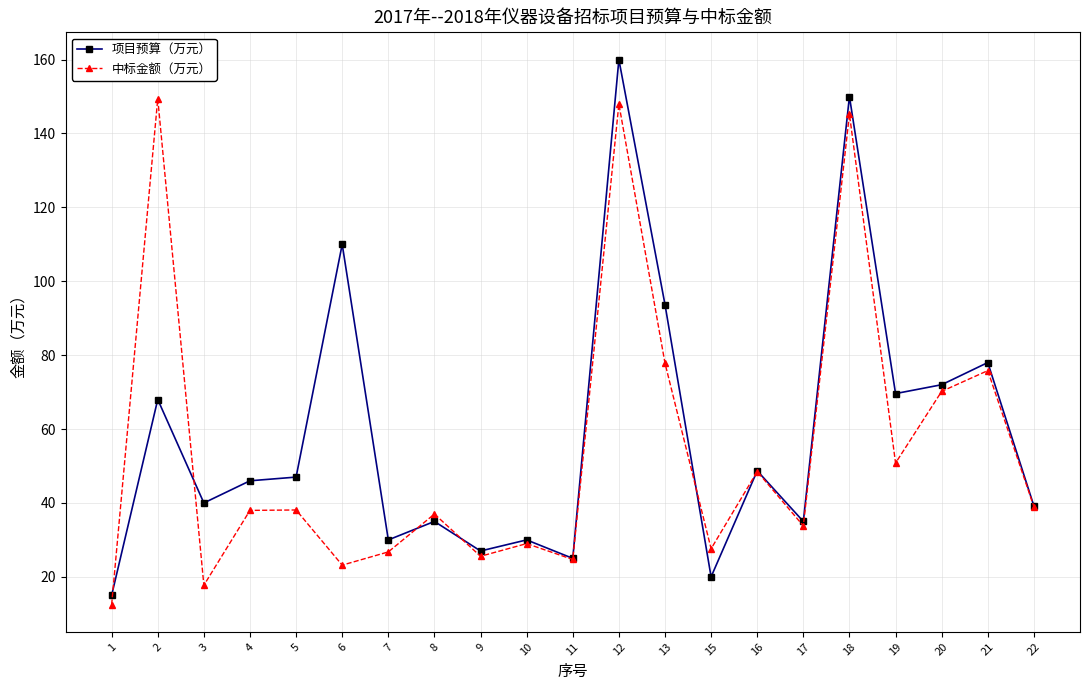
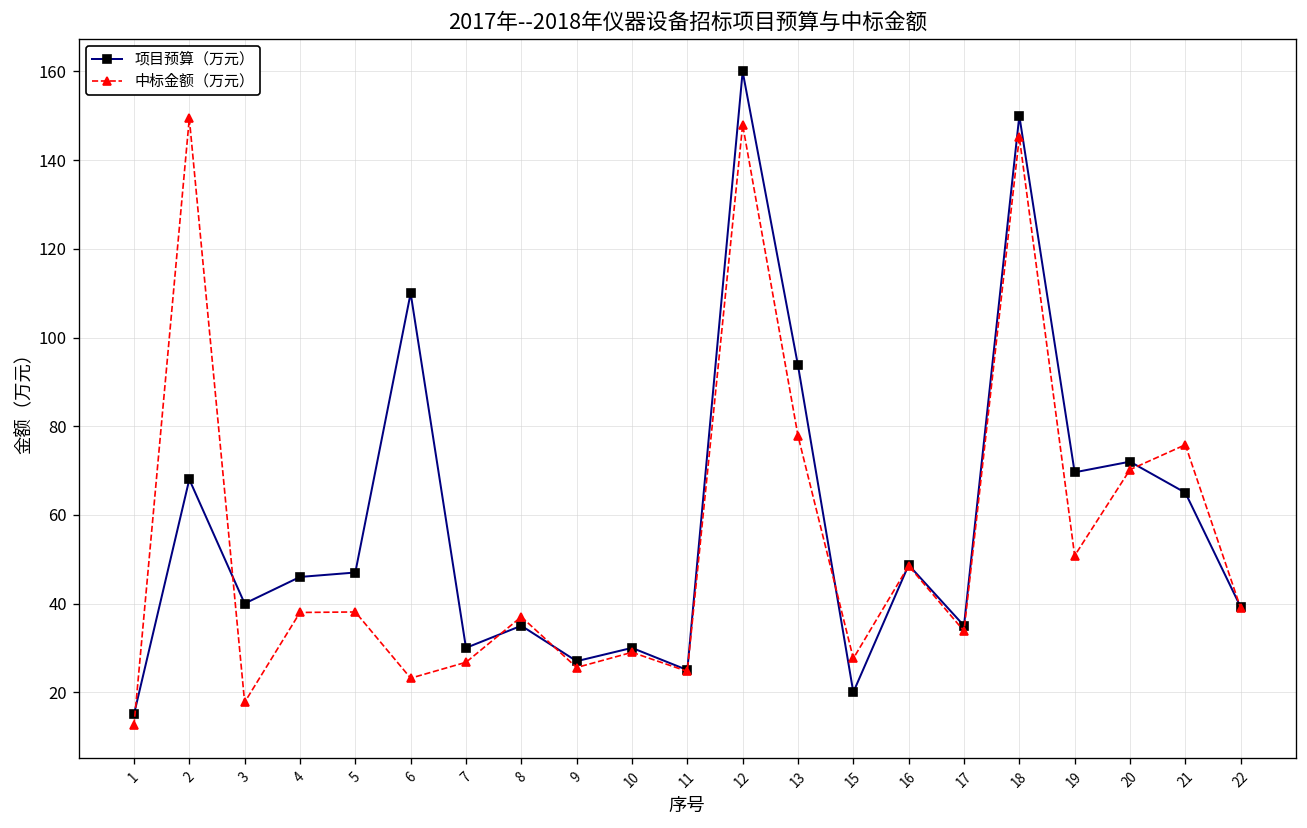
项目预算（万元）, 21: 78 -> 65
